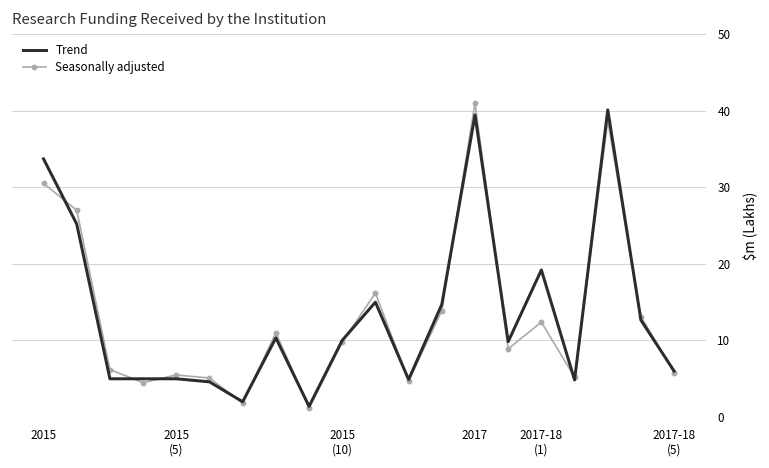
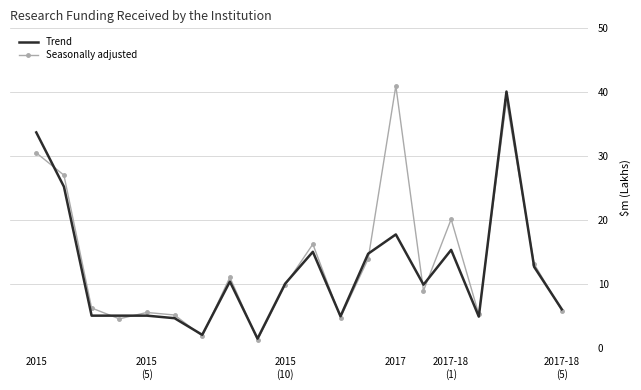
Trend, 2017: 39 -> 18
Trend, 2017-18 (1): 19 -> 15
Seasonally adjusted, 2017-18 (1): 12 -> 20
